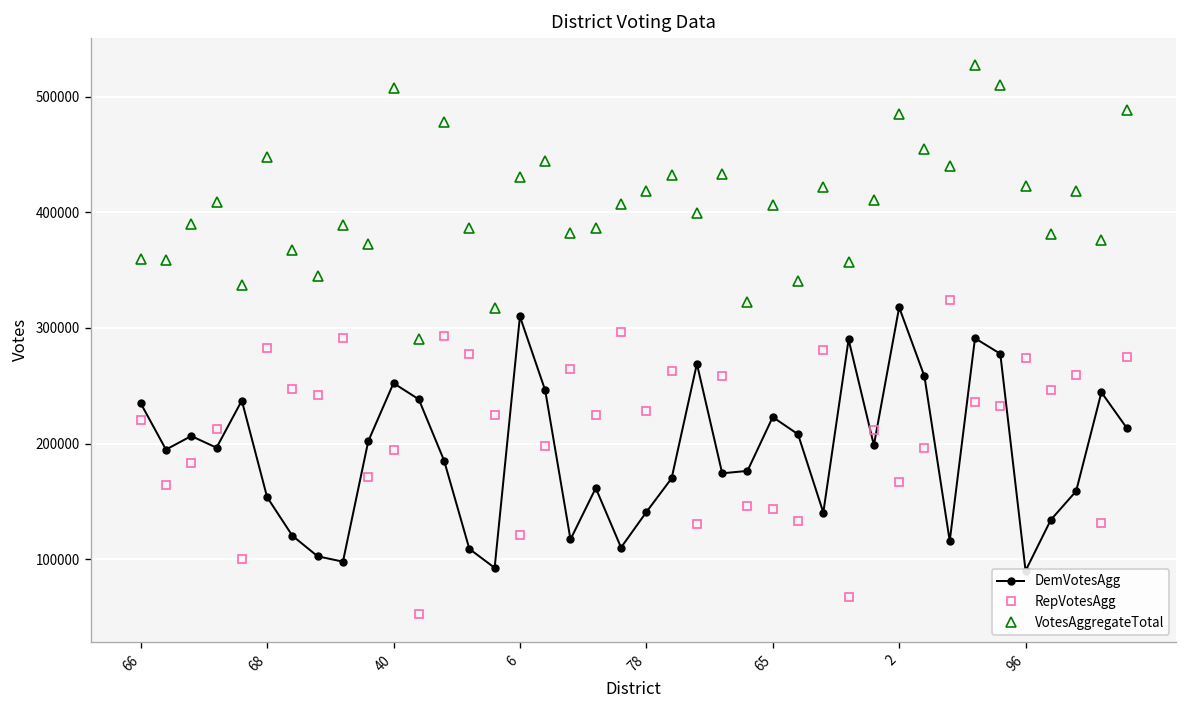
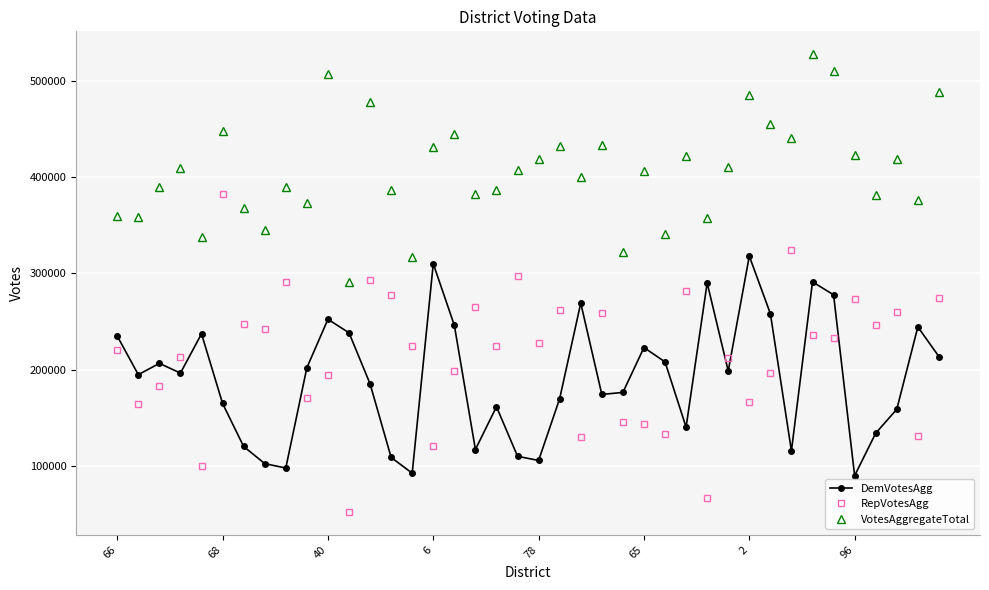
DemVotesAgg, 68: 150000 -> 160000
RepVotesAgg, 68: 280000 -> 380000
DemVotesAgg, 78: 140000 -> 110000
